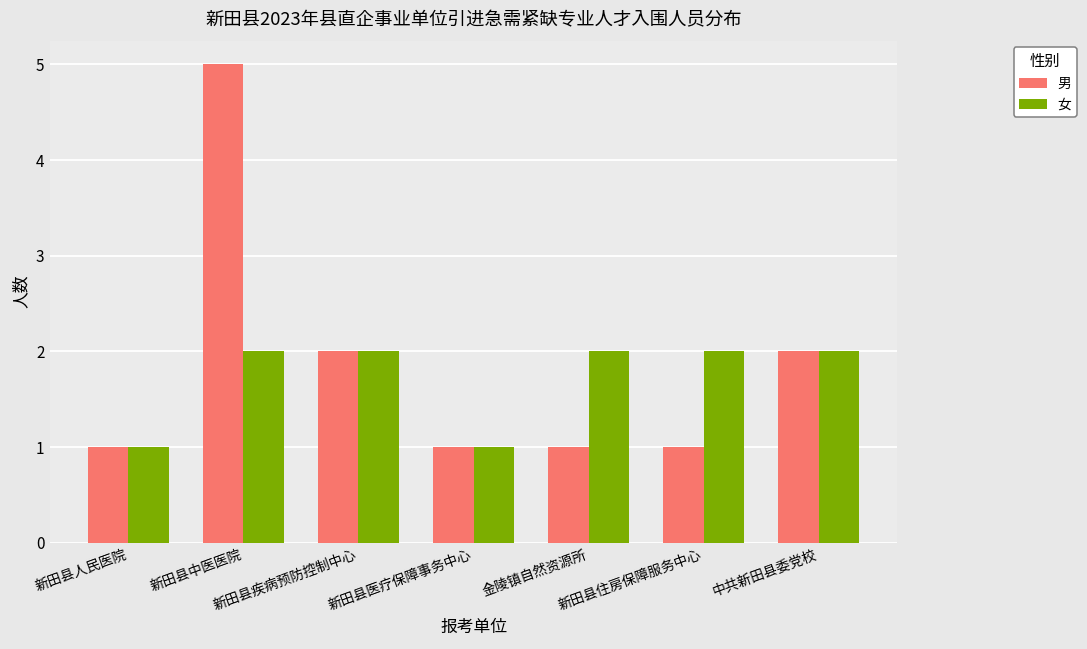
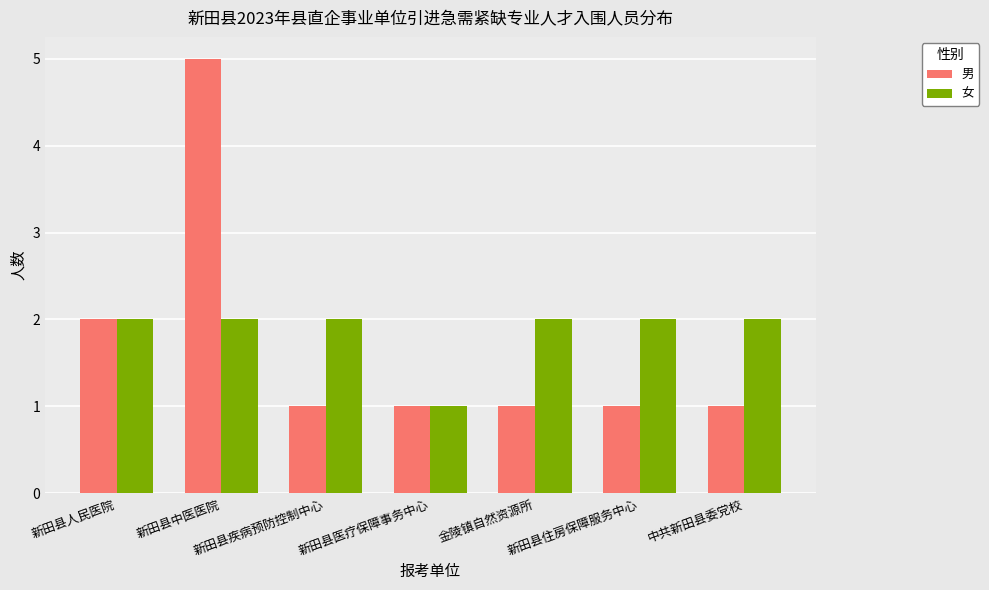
男, 新田县人民医院: 1 -> 2
女, 新田县人民医院: 1 -> 2
男, 新田县疾病预防控制中心: 2 -> 1
男, 中共新田县委党校: 2 -> 1
